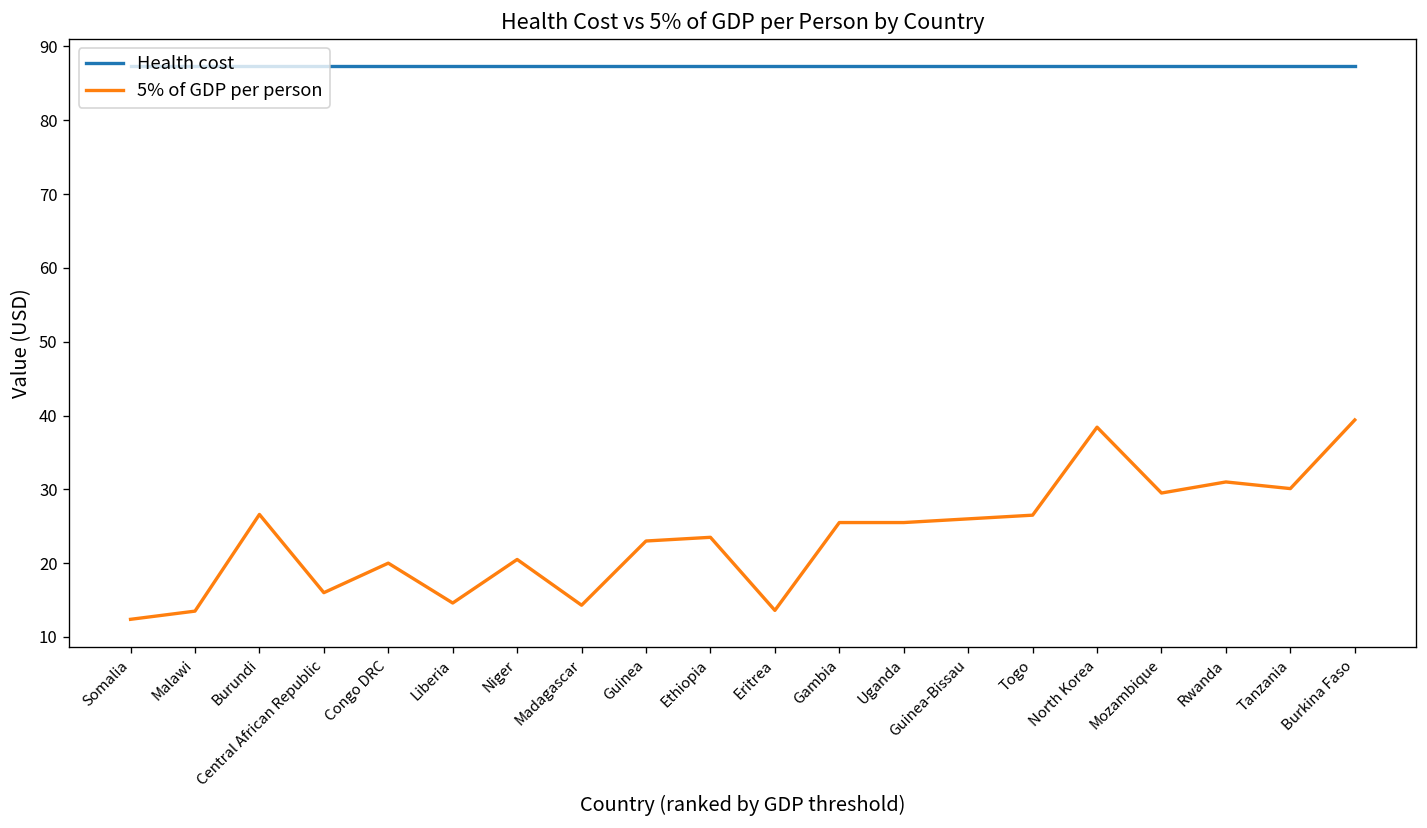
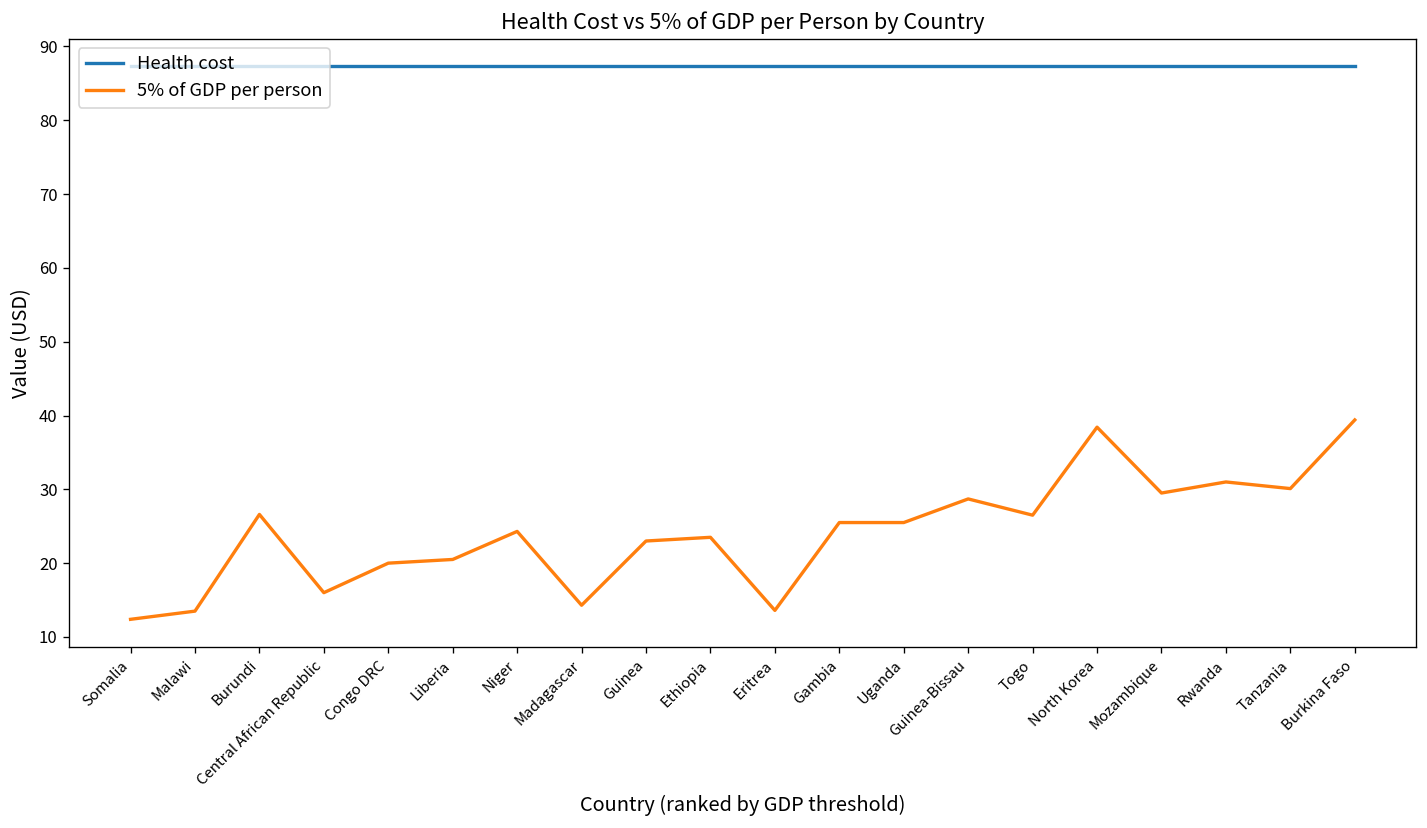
5% of GDP per person, Liberia: 15 -> 21
5% of GDP per person, Niger: 21 -> 24
5% of GDP per person, Guinea-Bissau: 26 -> 29
